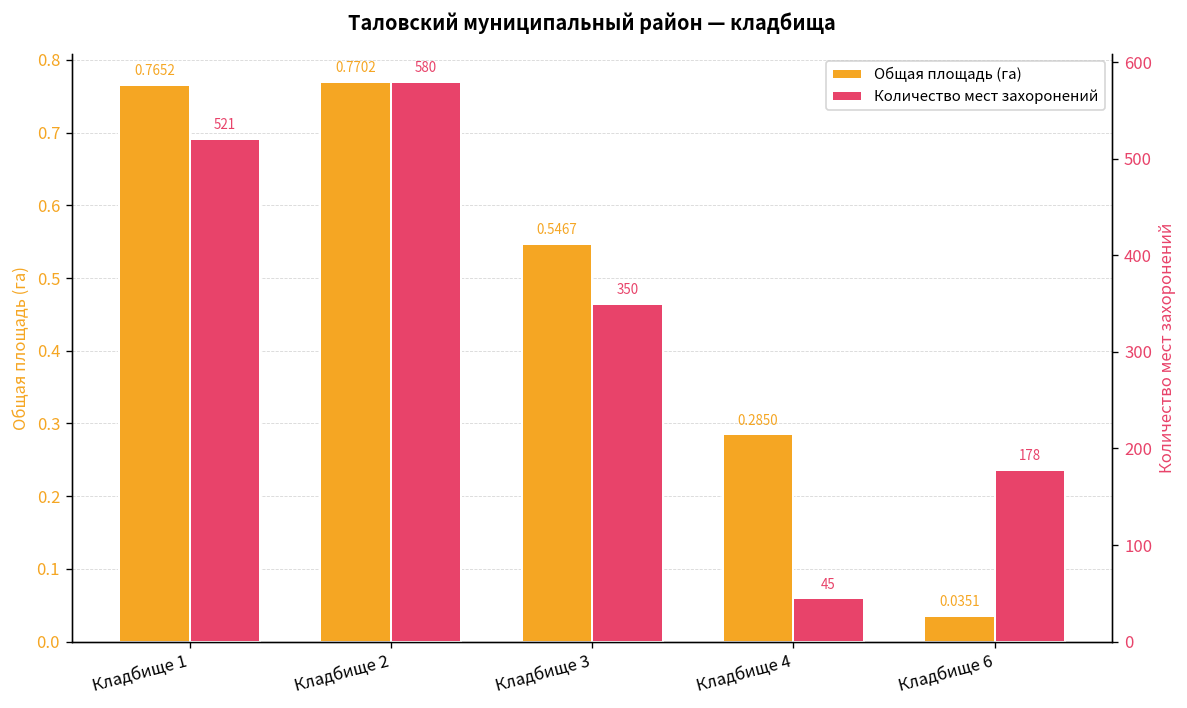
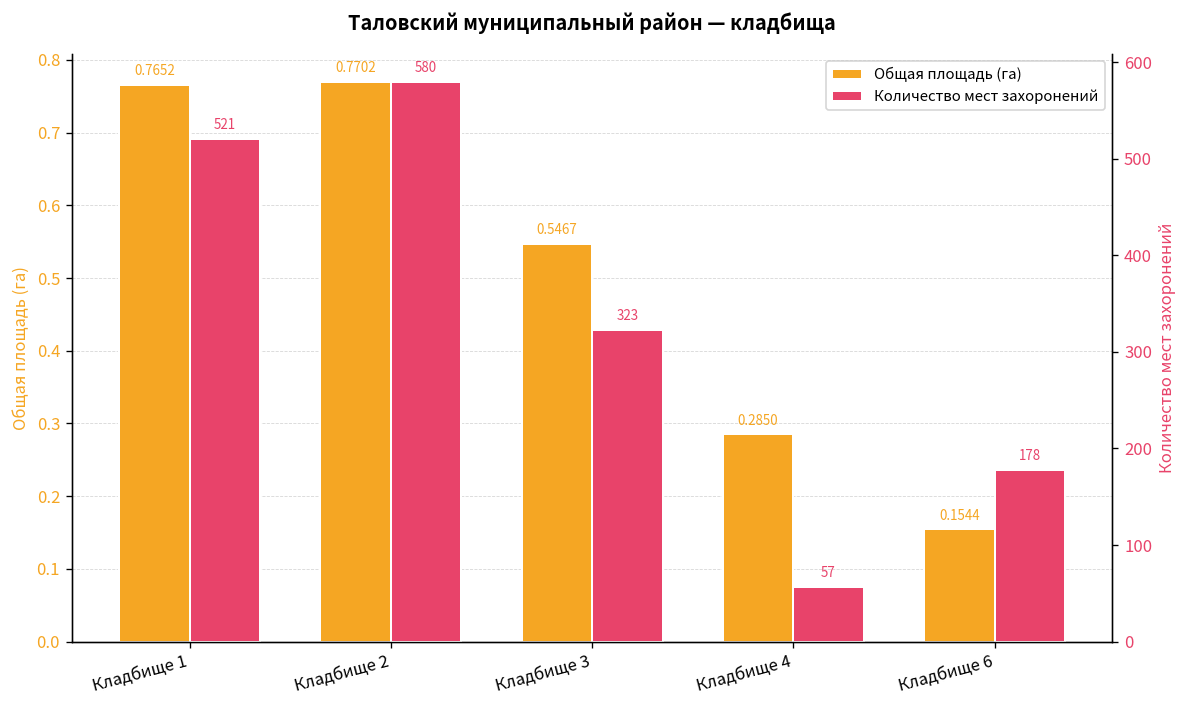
Общая площадь (га), Кладбище 6: 0.0351 -> 0.1544
Количество мест захоронений, Кладбище 3: 350 -> 323
Количество мест захоронений, Кладбище 4: 45 -> 57
